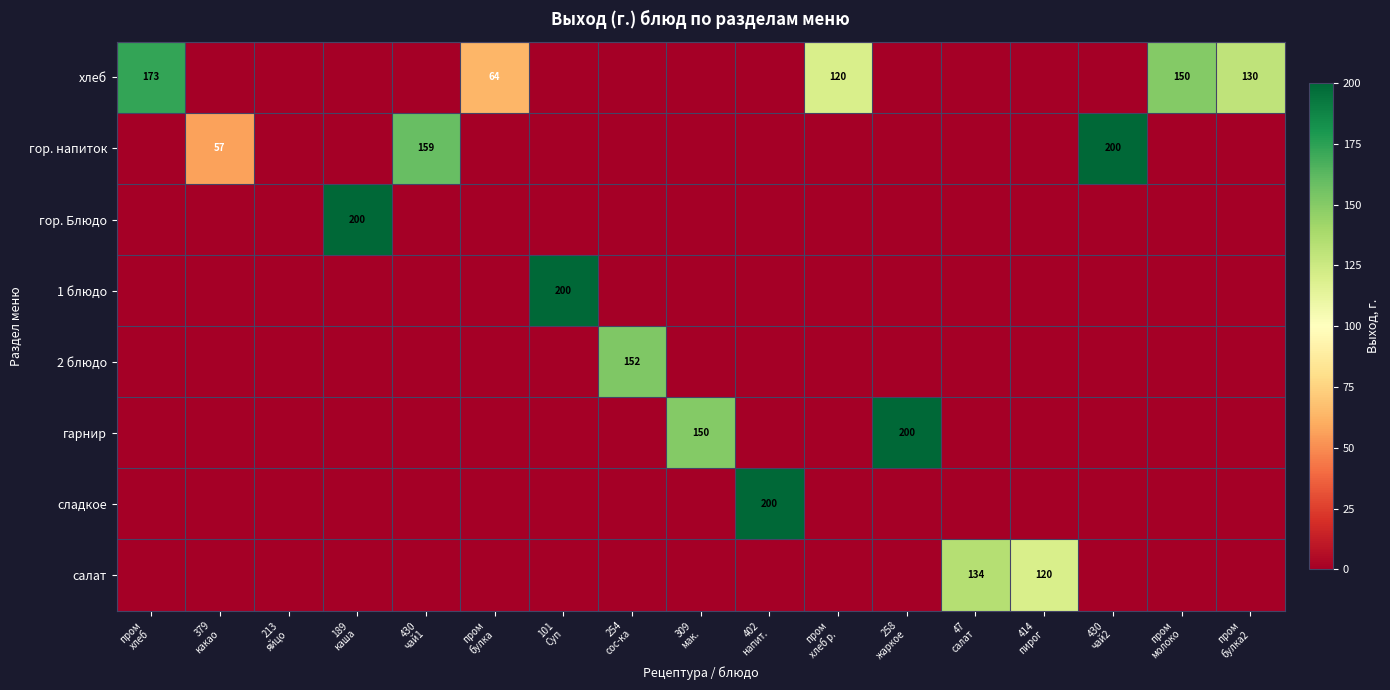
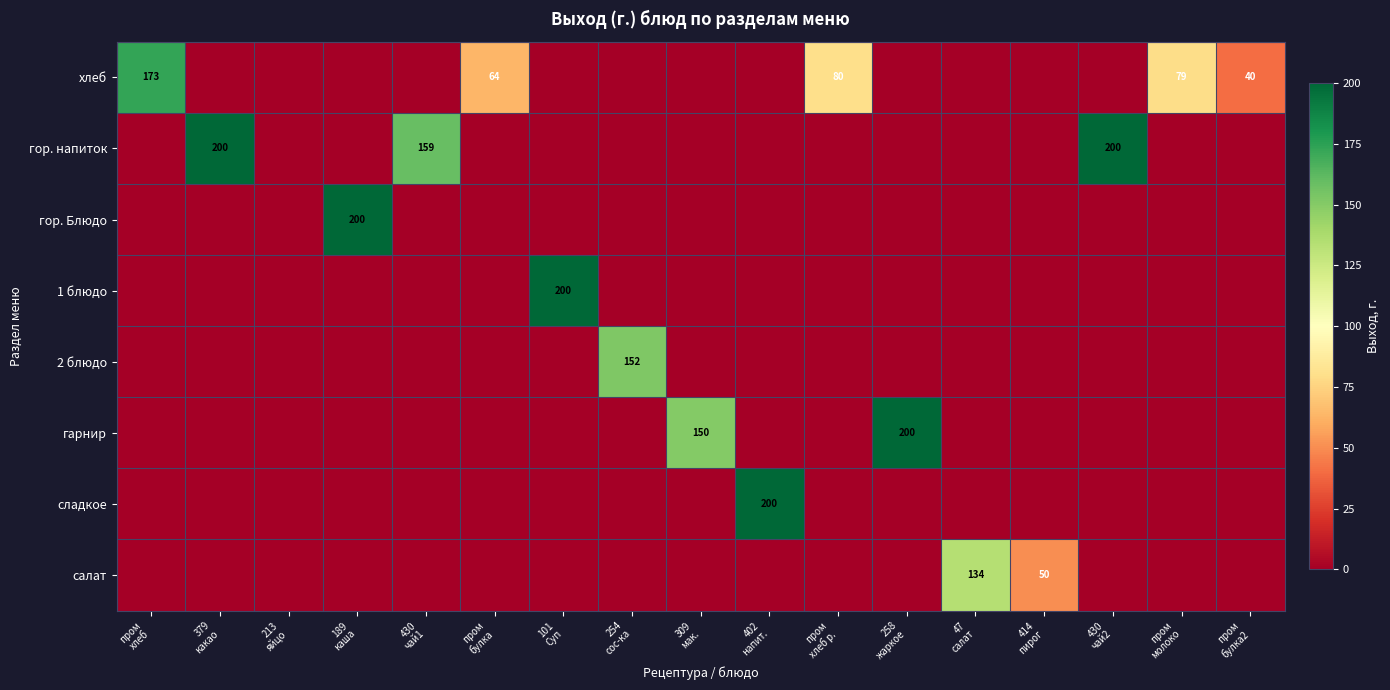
хлеб, пром хлеб р.: 120 -> 80
хлеб, пром молоко: 150 -> 79
хлеб, пром булка2: 130 -> 40
гор. напиток, 379 какао: 57 -> 200
салат, 414 пирог: 120 -> 50
